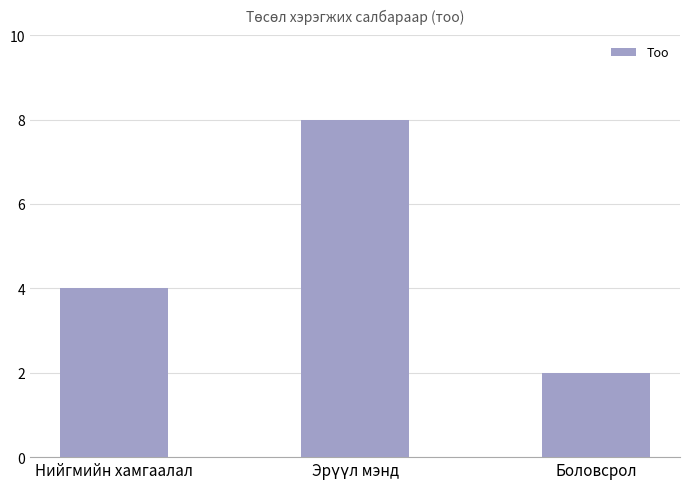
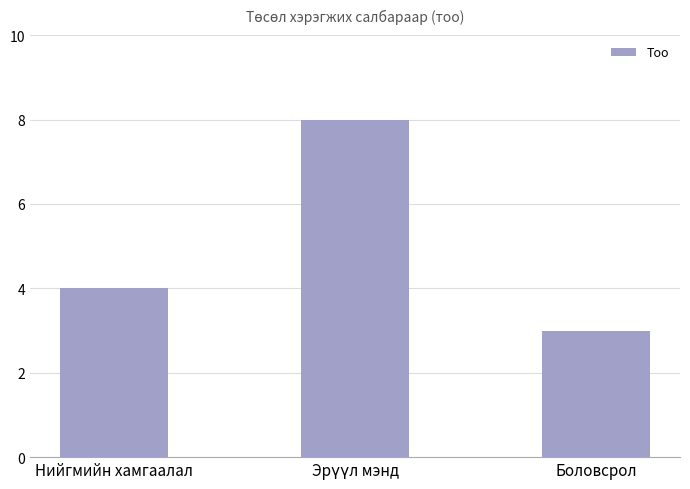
Боловсрол: 2 -> 3
